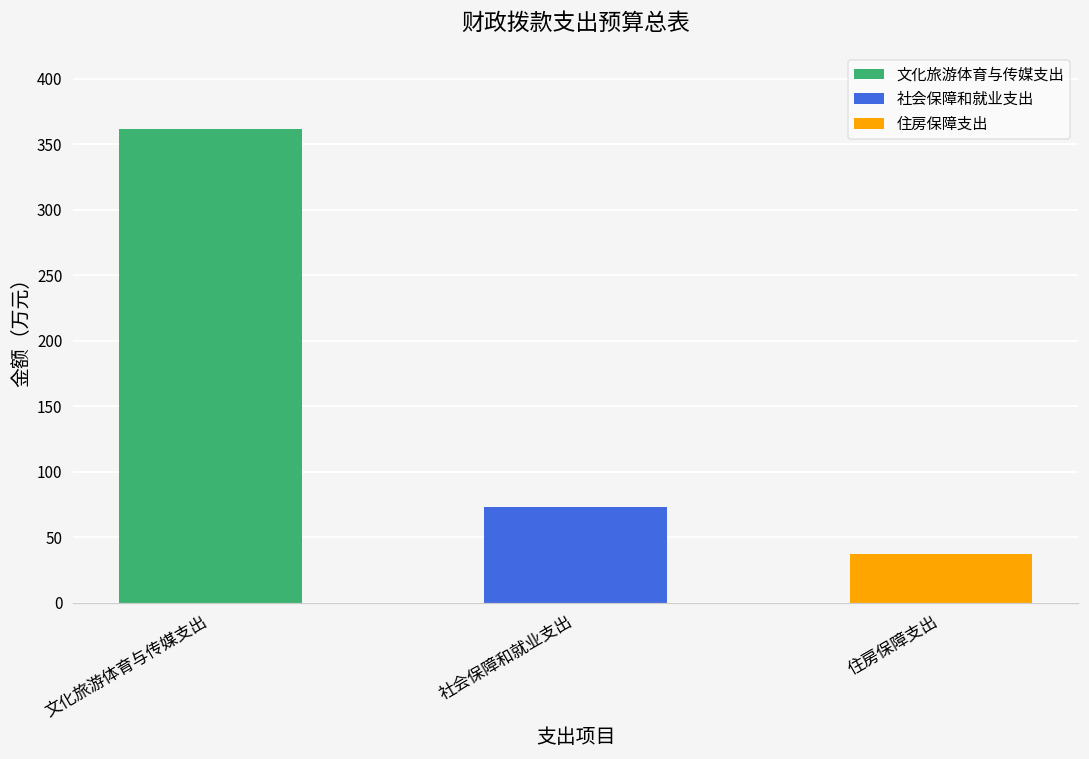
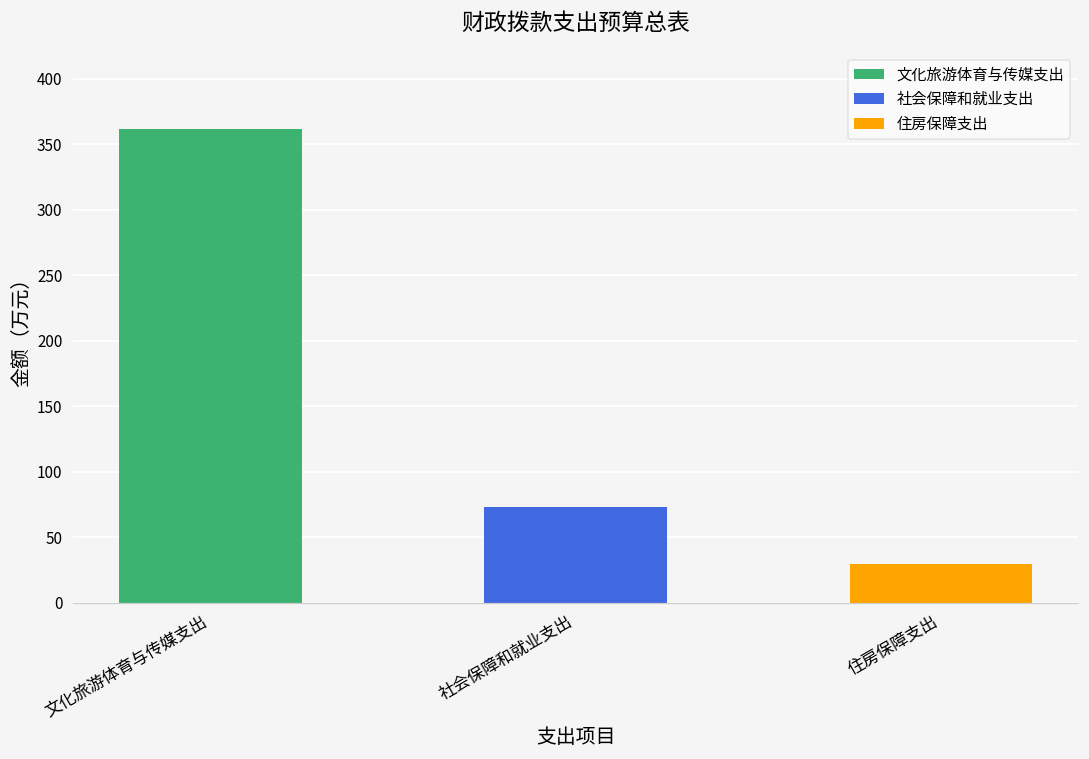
住房保障支出: 37 -> 29
